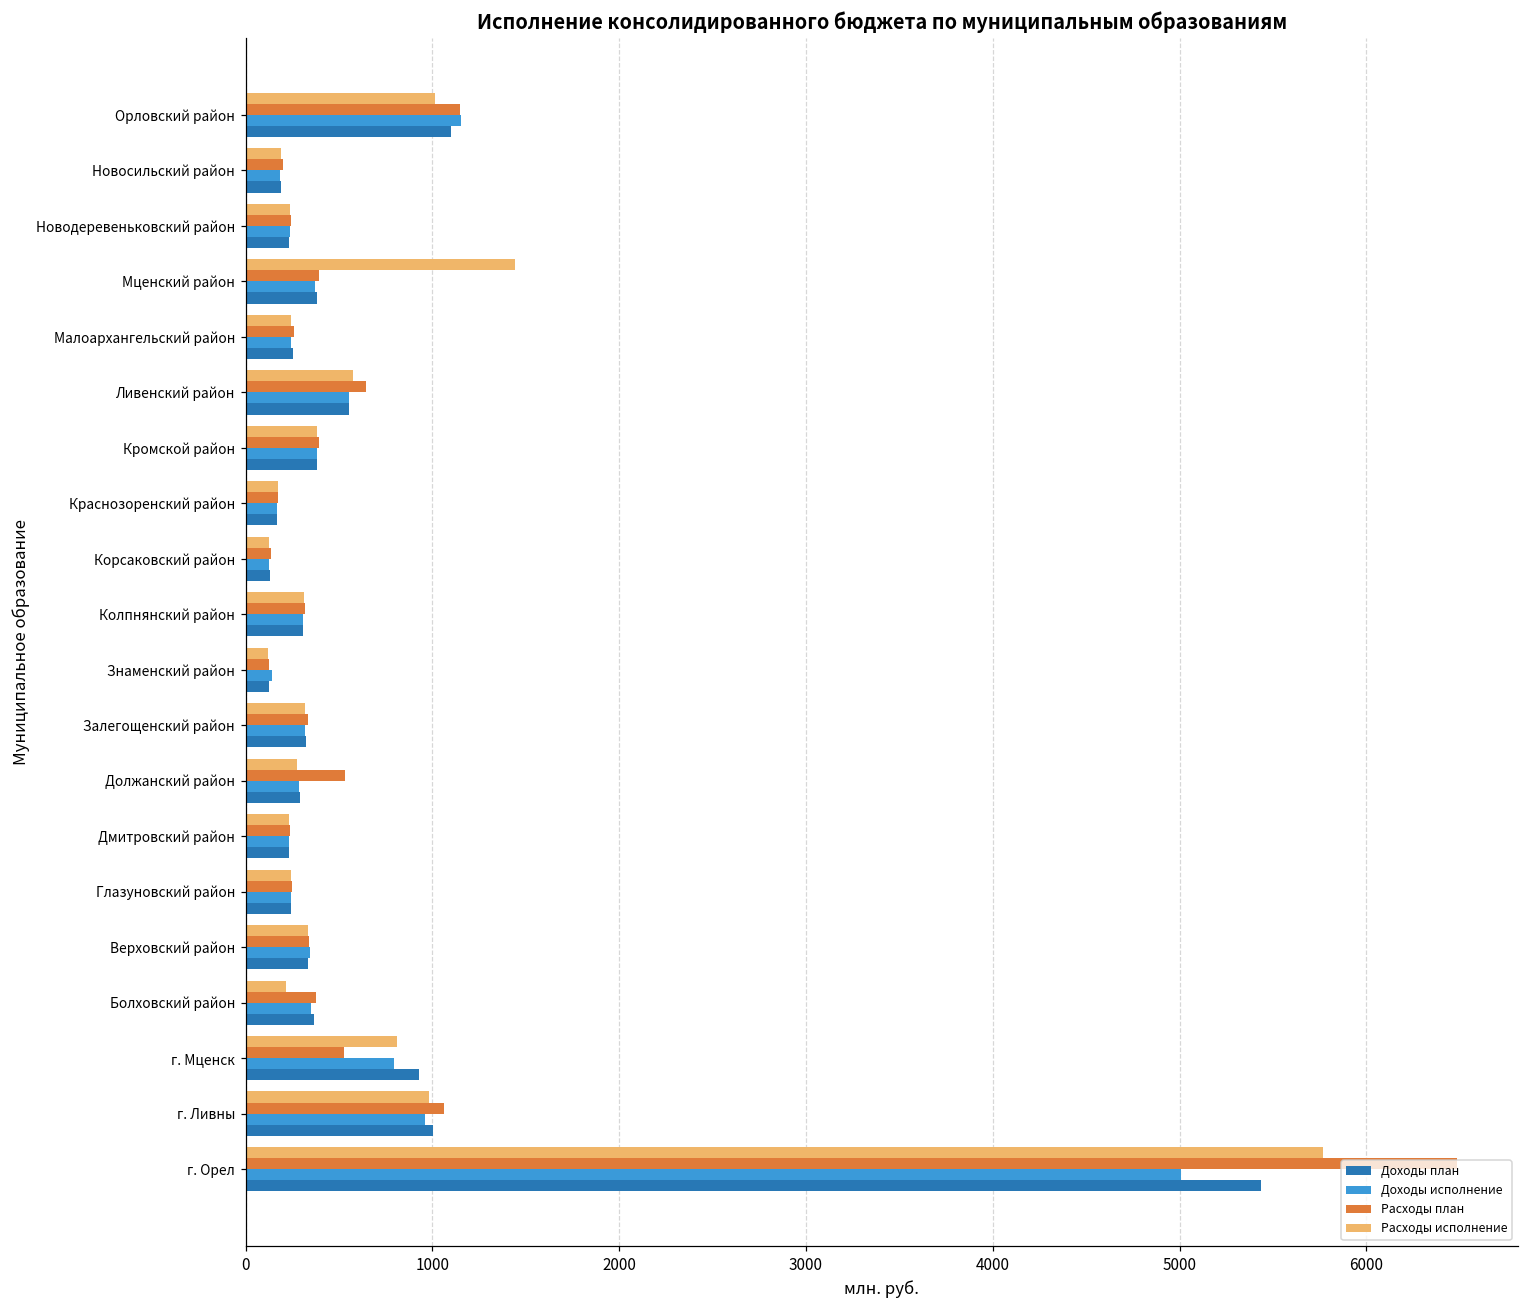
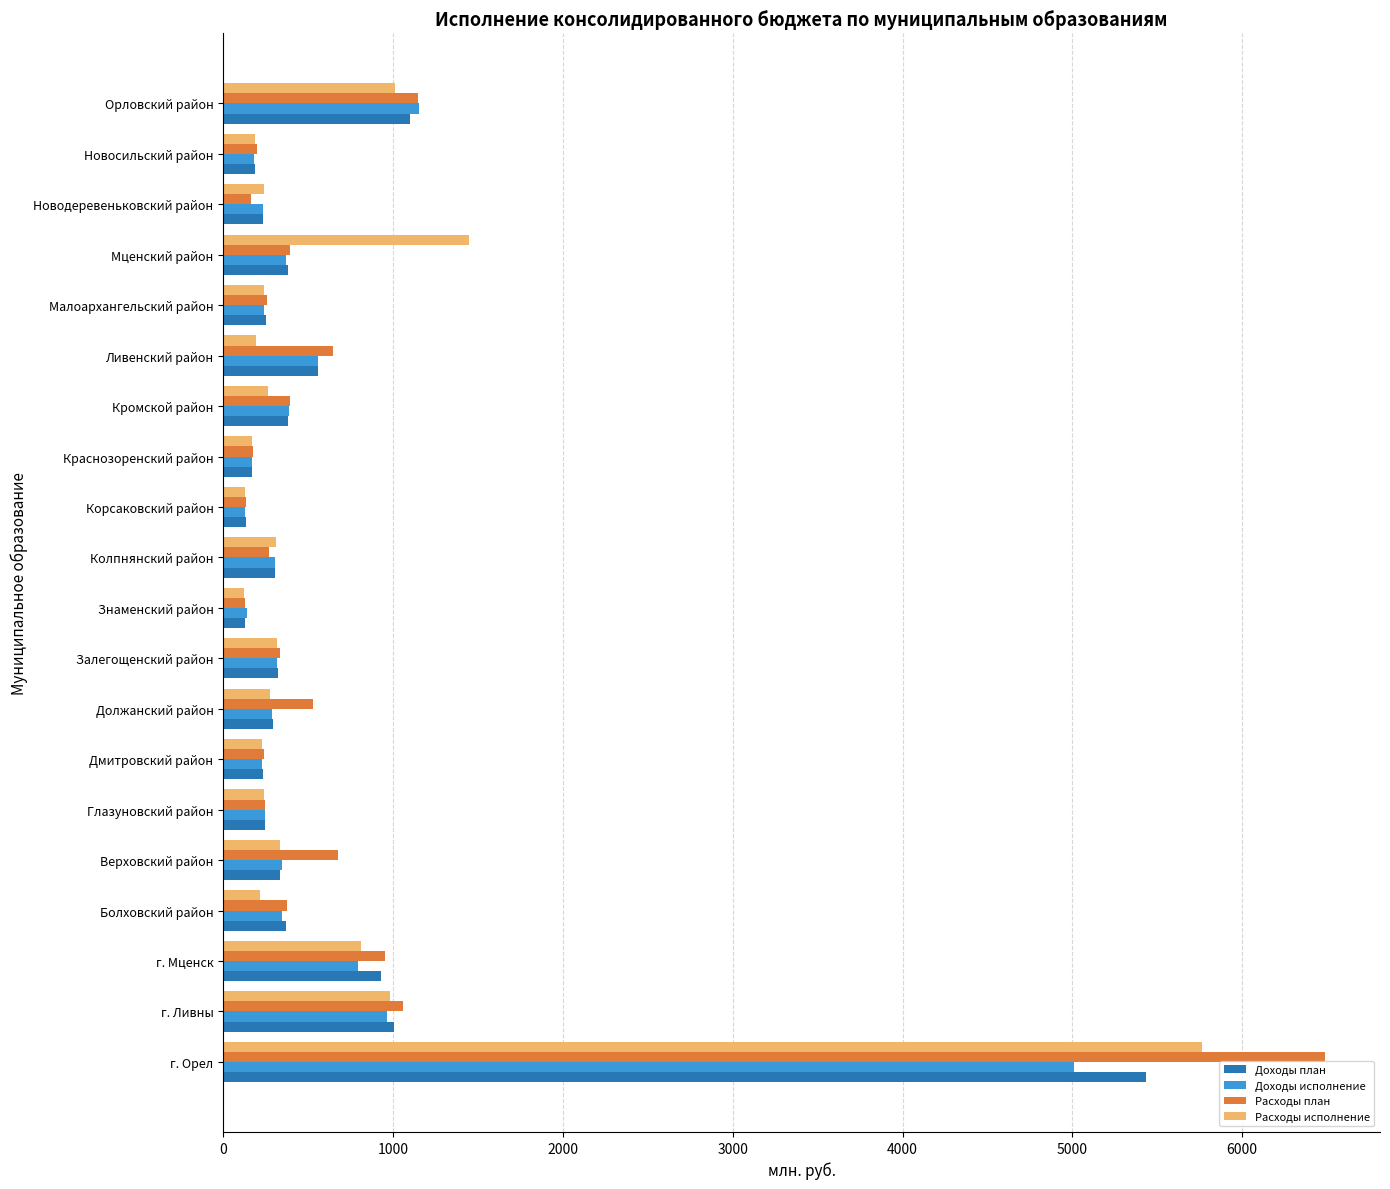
Расходы план, Новодеревеньковский район: 240 -> 170
Расходы исполнение, Ливенский район: 580 -> 200
Расходы исполнение, Кромской район: 380 -> 260
Расходы план, Колпнянский район: 320 -> 270
Расходы план, Верховский район: 340 -> 670
Расходы план, г. Мценск: 530 -> 950
